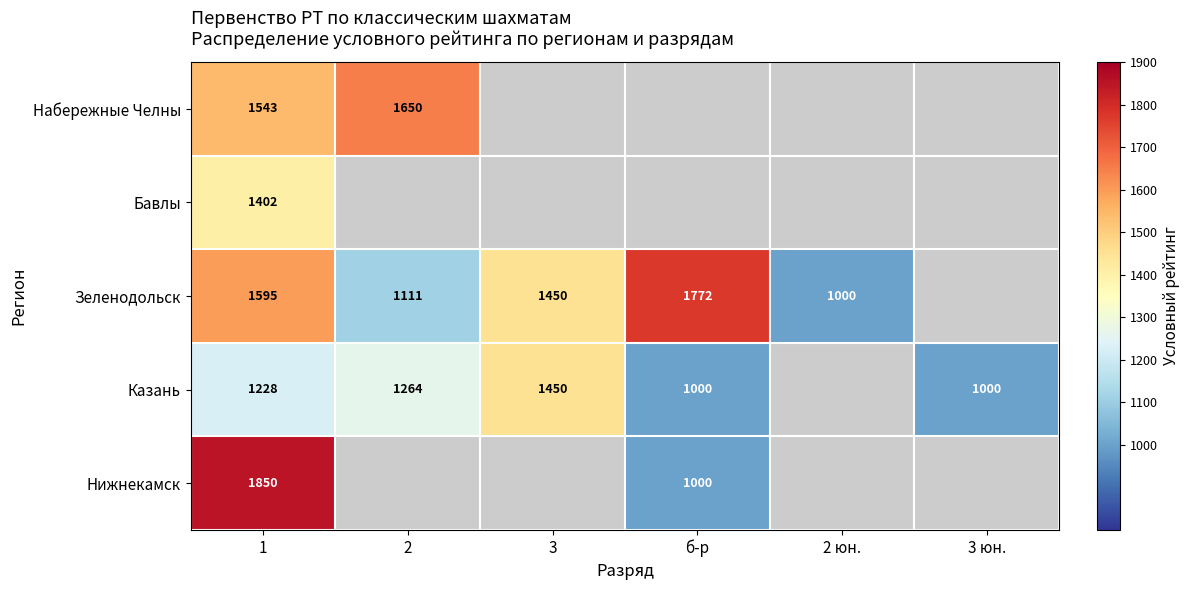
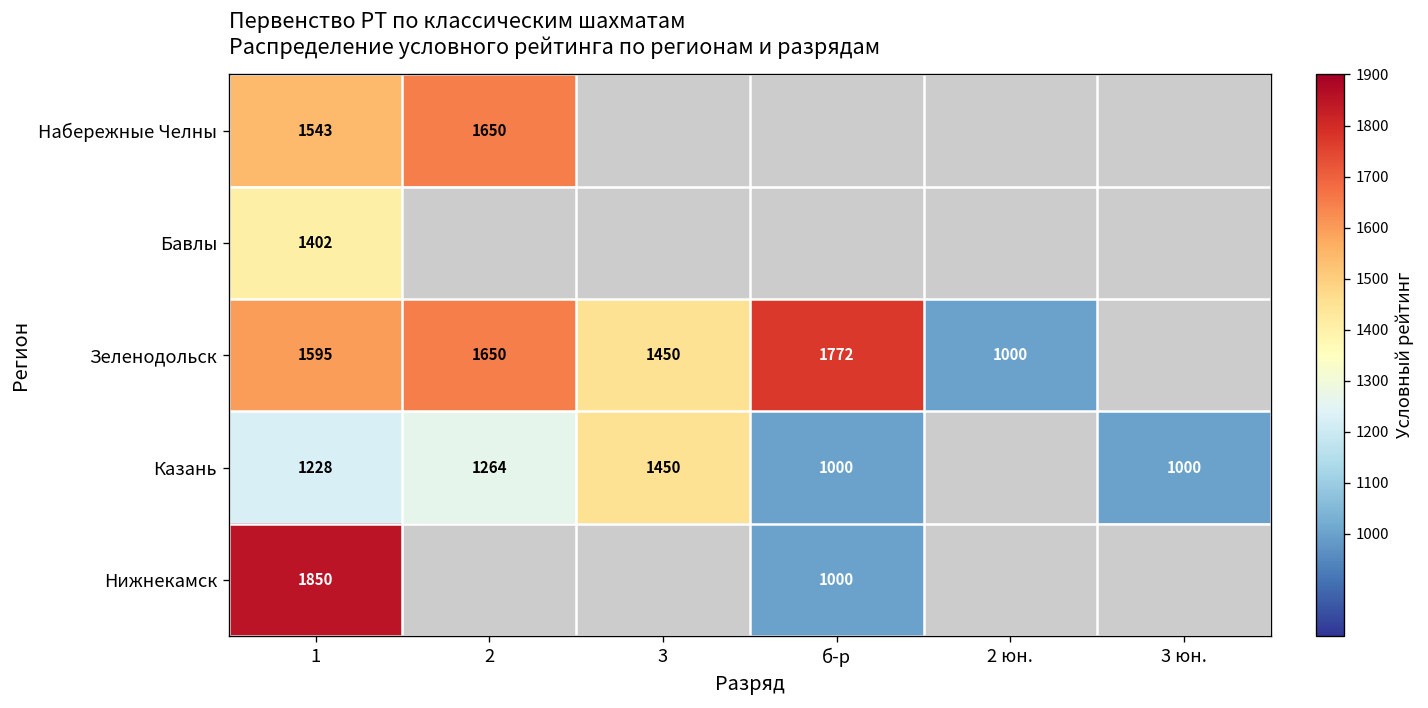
Зеленодольск, 2: 1111 -> 1650
